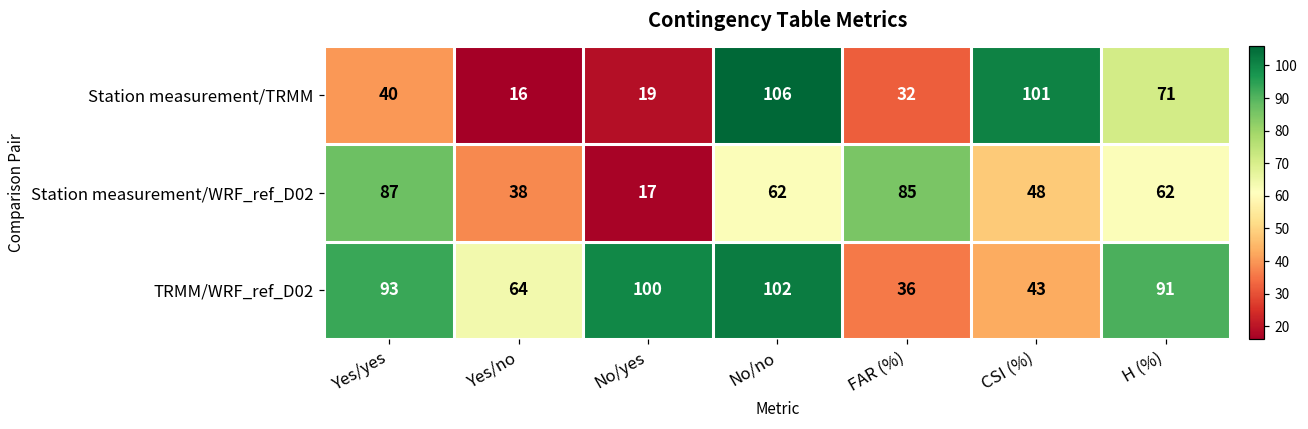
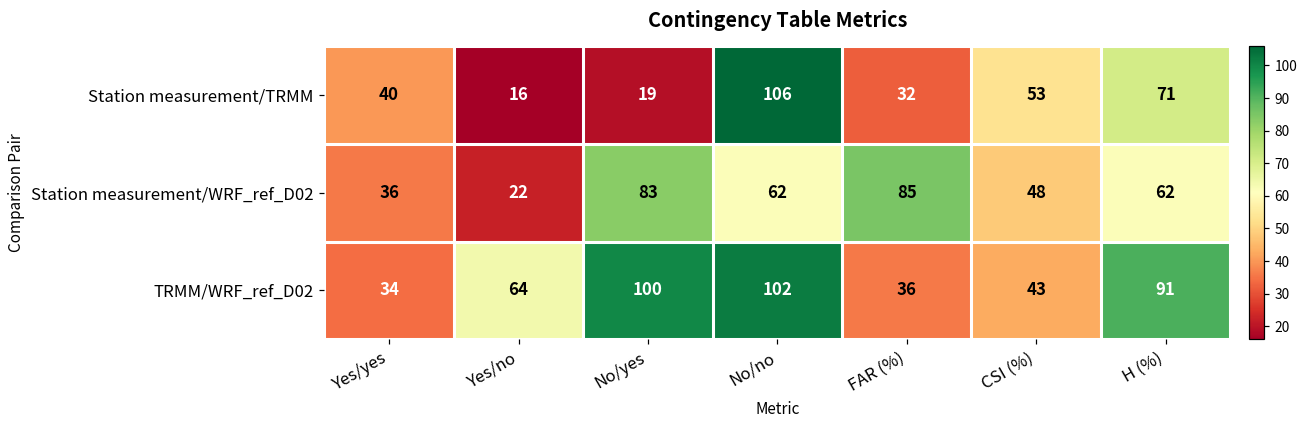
Station measurement/TRMM, CSI (%): 101 -> 53
Station measurement/WRF_ref_D02, Yes/yes: 87 -> 36
Station measurement/WRF_ref_D02, Yes/no: 38 -> 22
Station measurement/WRF_ref_D02, No/yes: 17 -> 83
TRMM/WRF_ref_D02, Yes/yes: 93 -> 34
